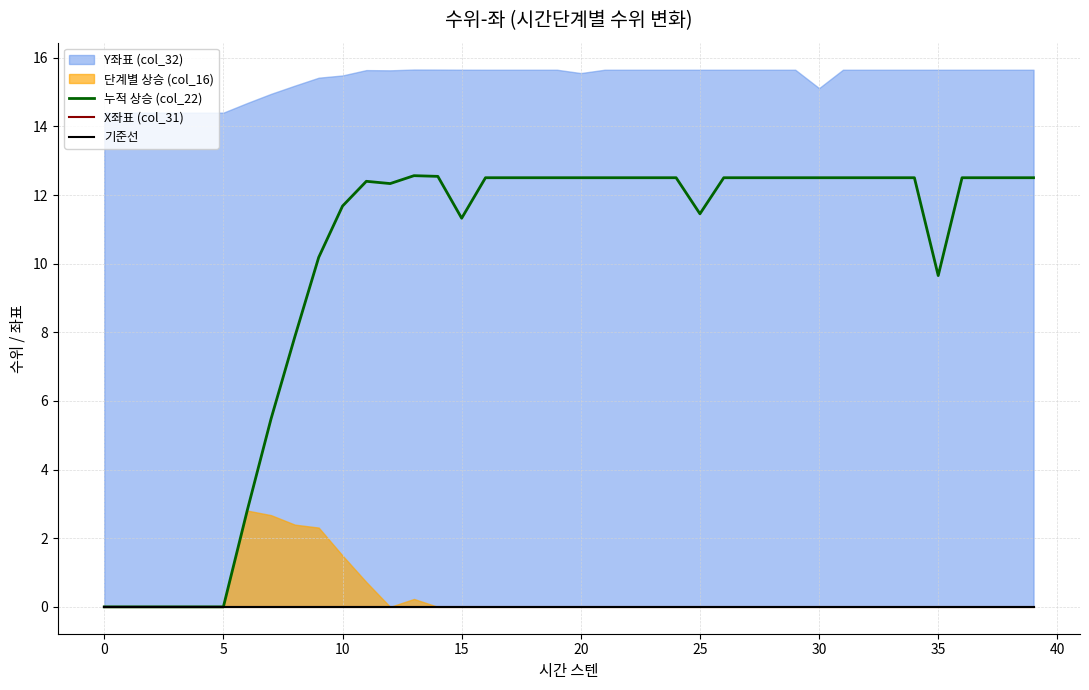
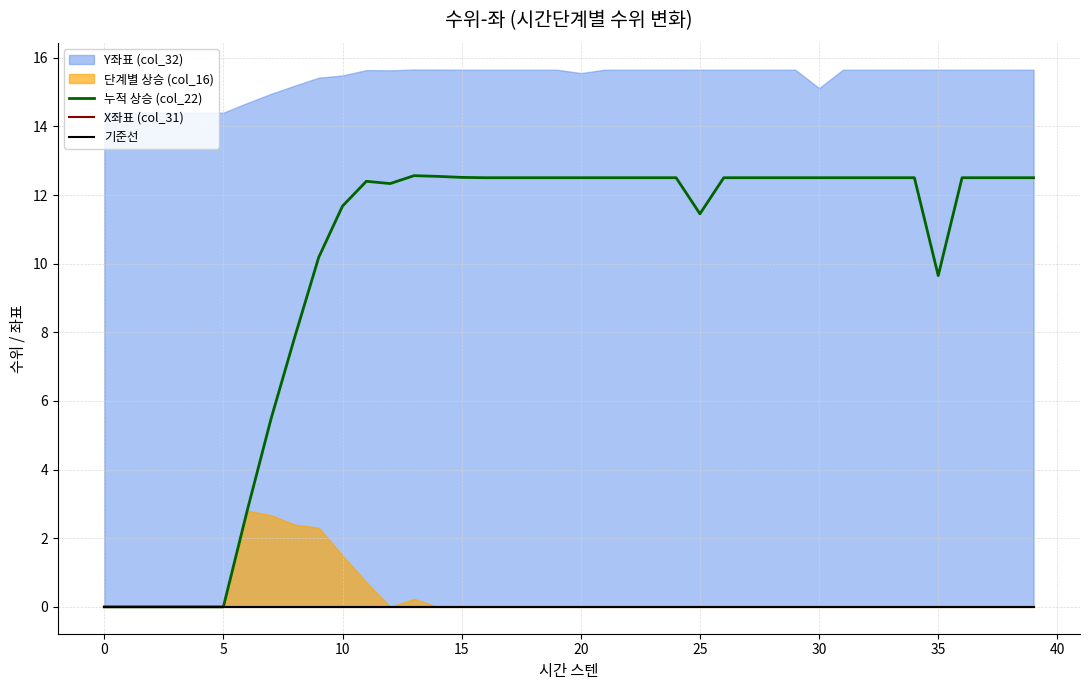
누적 상승 (col_22), 15: 11.3 -> 12.5
